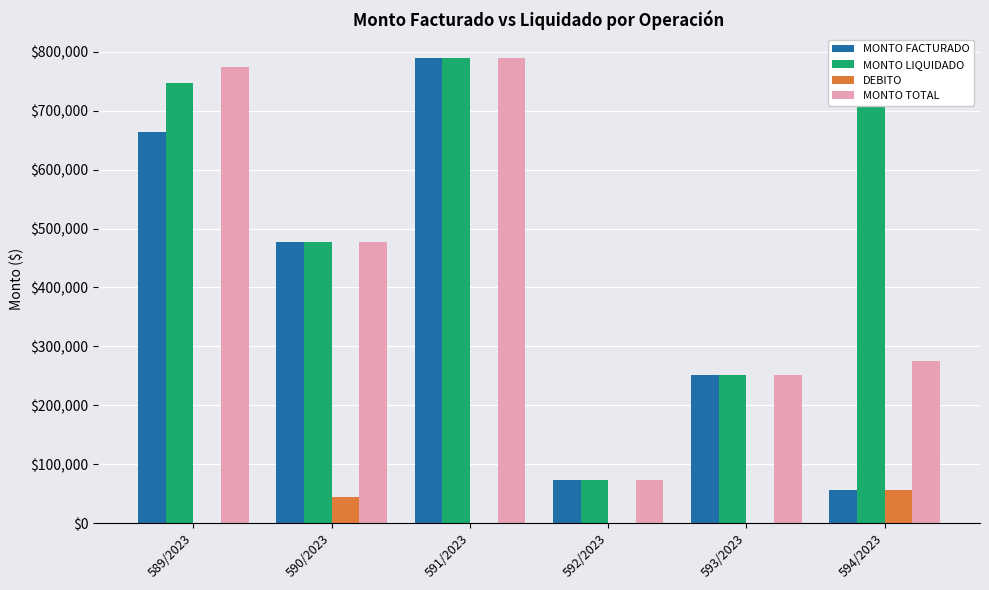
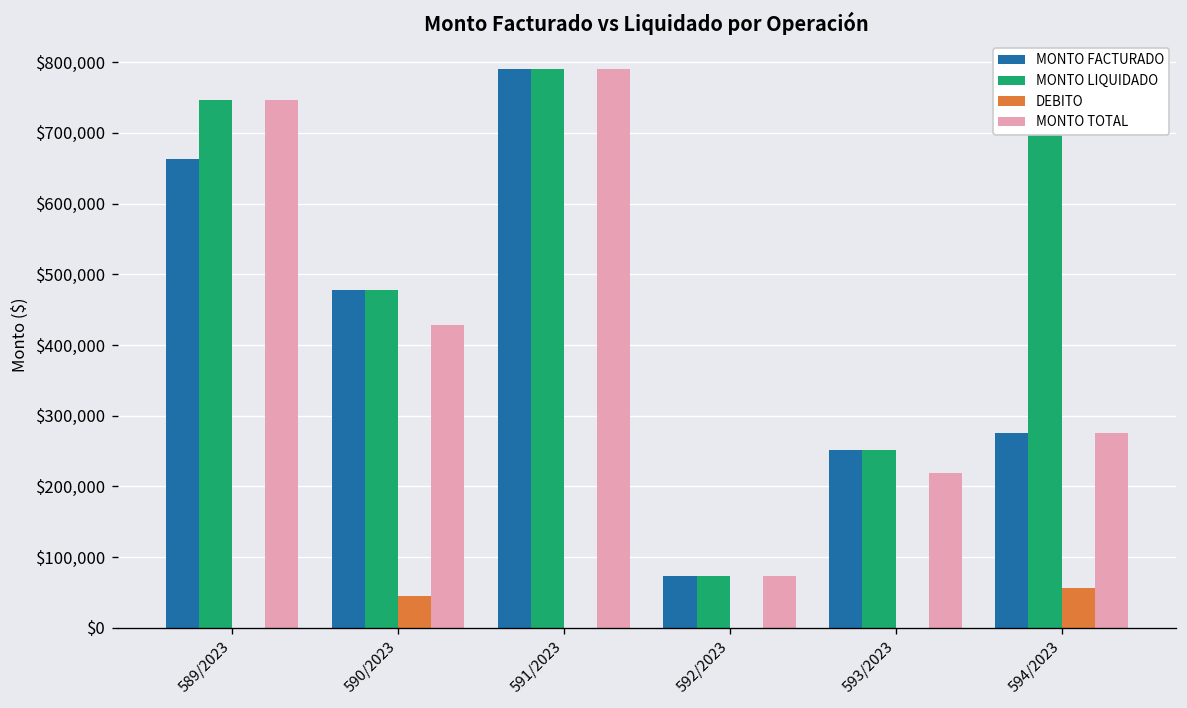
MONTO TOTAL, 589/2023: $770,000 -> $750,000
MONTO TOTAL, 590/2023: $480,000 -> $430,000
MONTO TOTAL, 593/2023: $250,000 -> $220,000
MONTO FACTURADO, 594/2023: $60,000 -> $280,000
